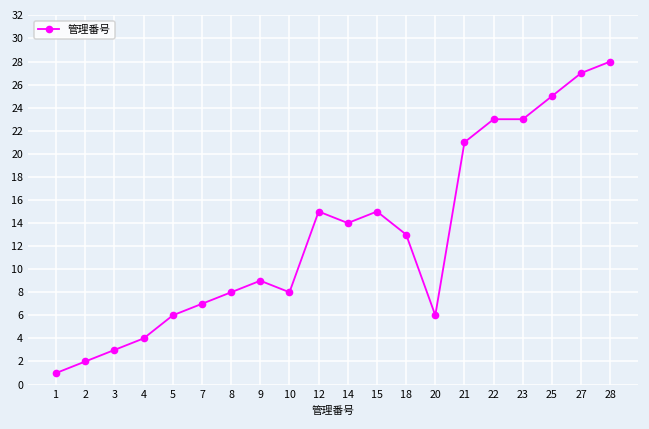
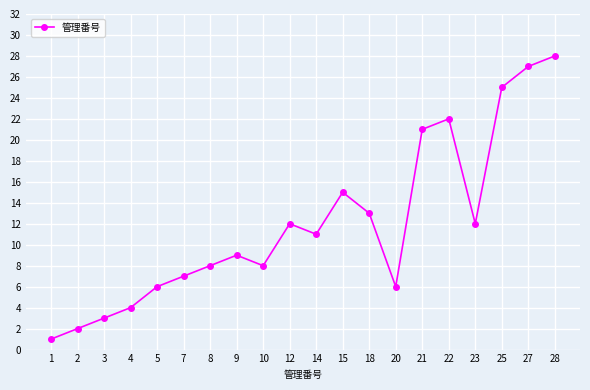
12: 15 -> 12
14: 14 -> 11
22: 23 -> 22
23: 23 -> 12
